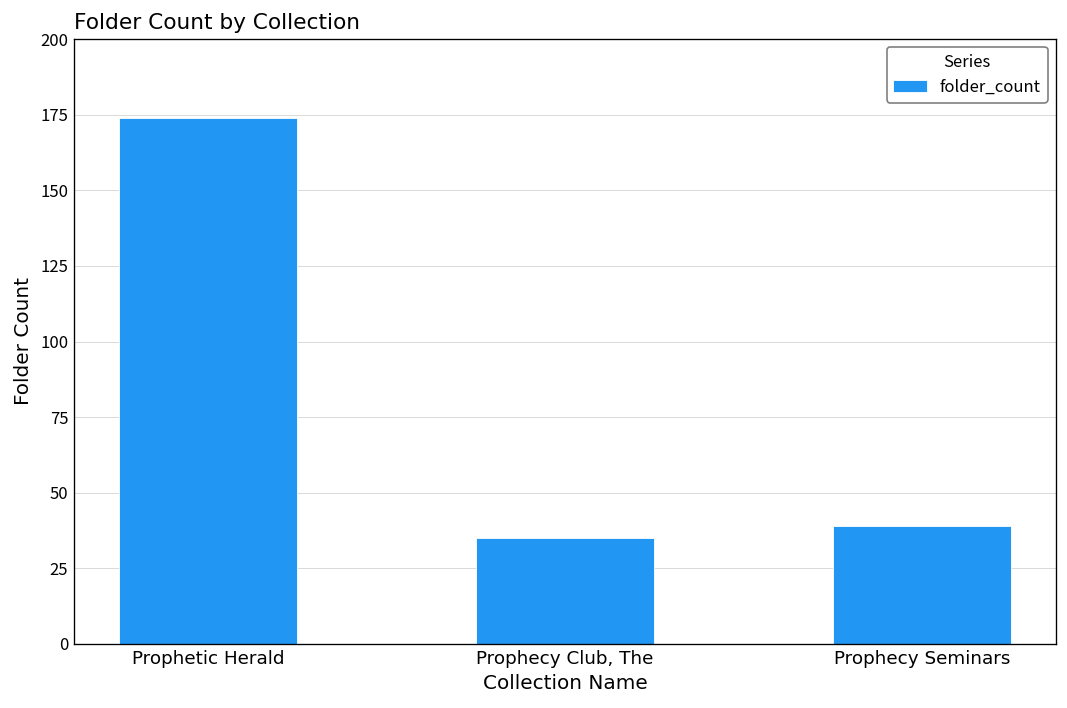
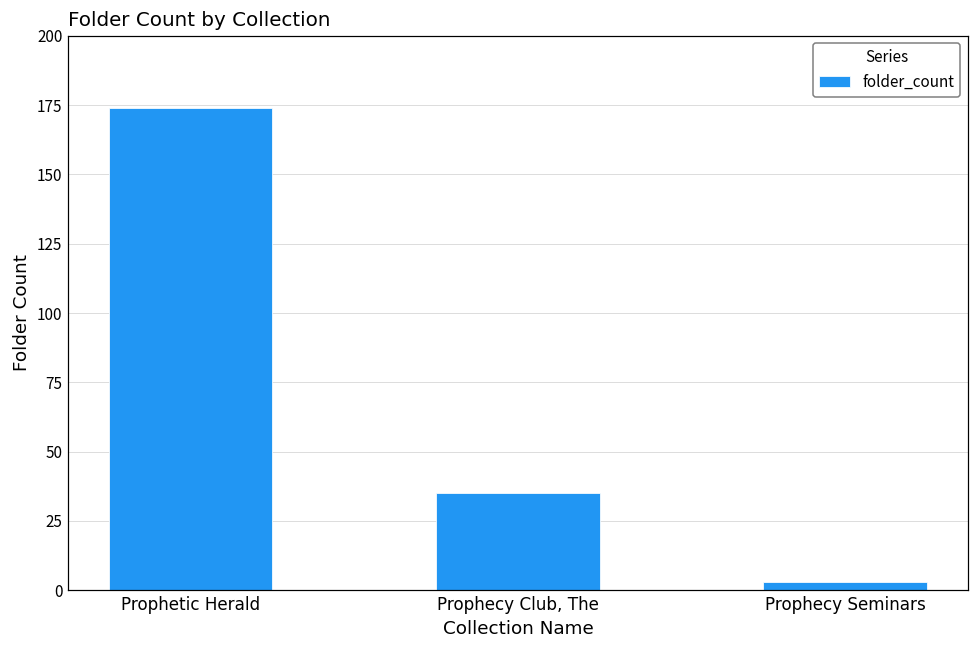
Prophecy Seminars: 39 -> 3
